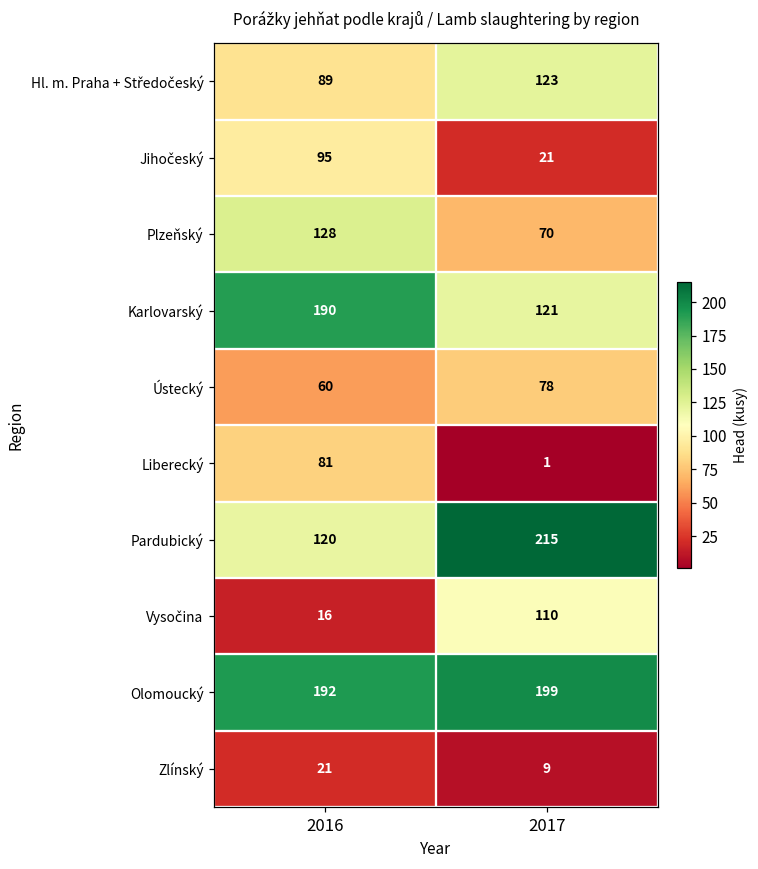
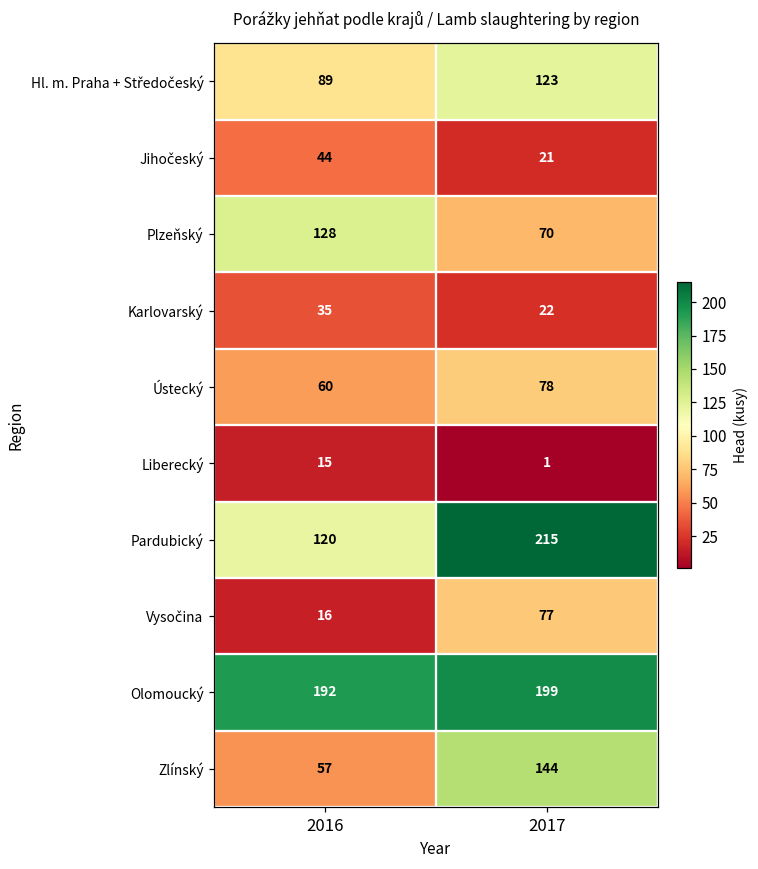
Jihočeský, 2016: 95 -> 44
Karlovarský, 2016: 190 -> 35
Karlovarský, 2017: 121 -> 22
Liberecký, 2016: 81 -> 15
Vysočina, 2017: 110 -> 77
Zlínský, 2016: 21 -> 57
Zlínský, 2017: 9 -> 144
